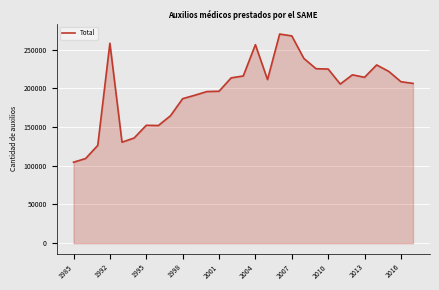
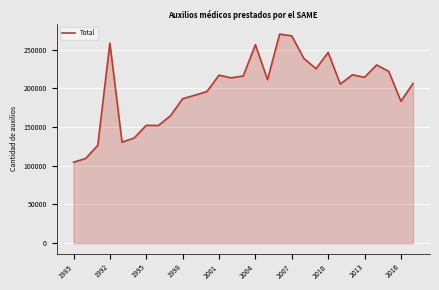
2001: 200000 -> 220000
2010: 220000 -> 250000
2016: 210000 -> 180000
